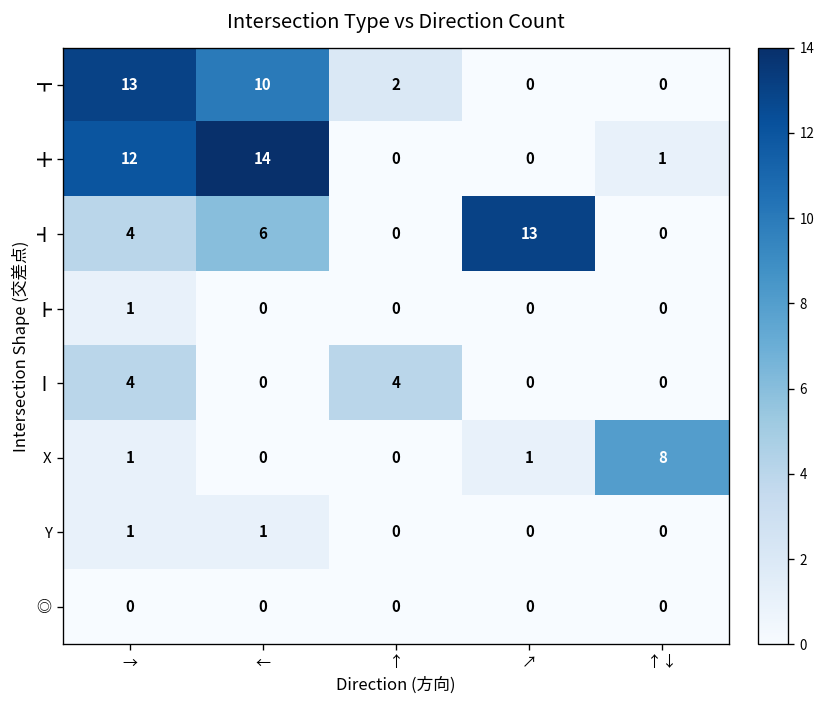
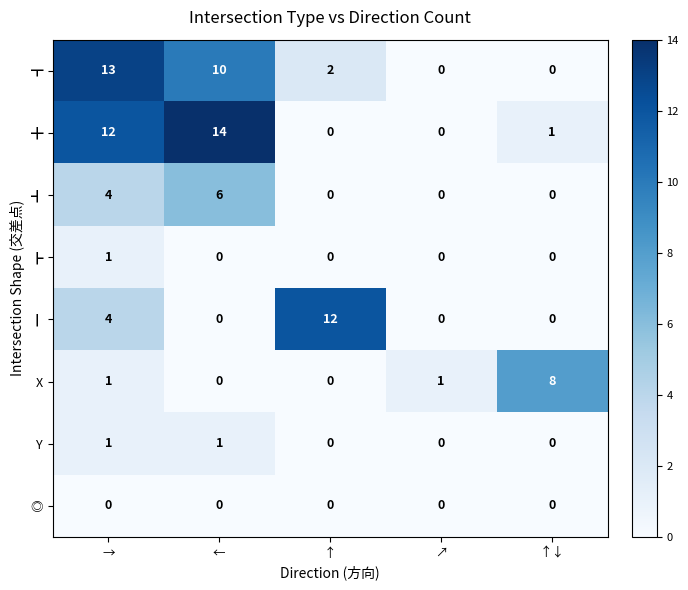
┫, ↗: 13 -> 0
┃, ↑: 4 -> 12
